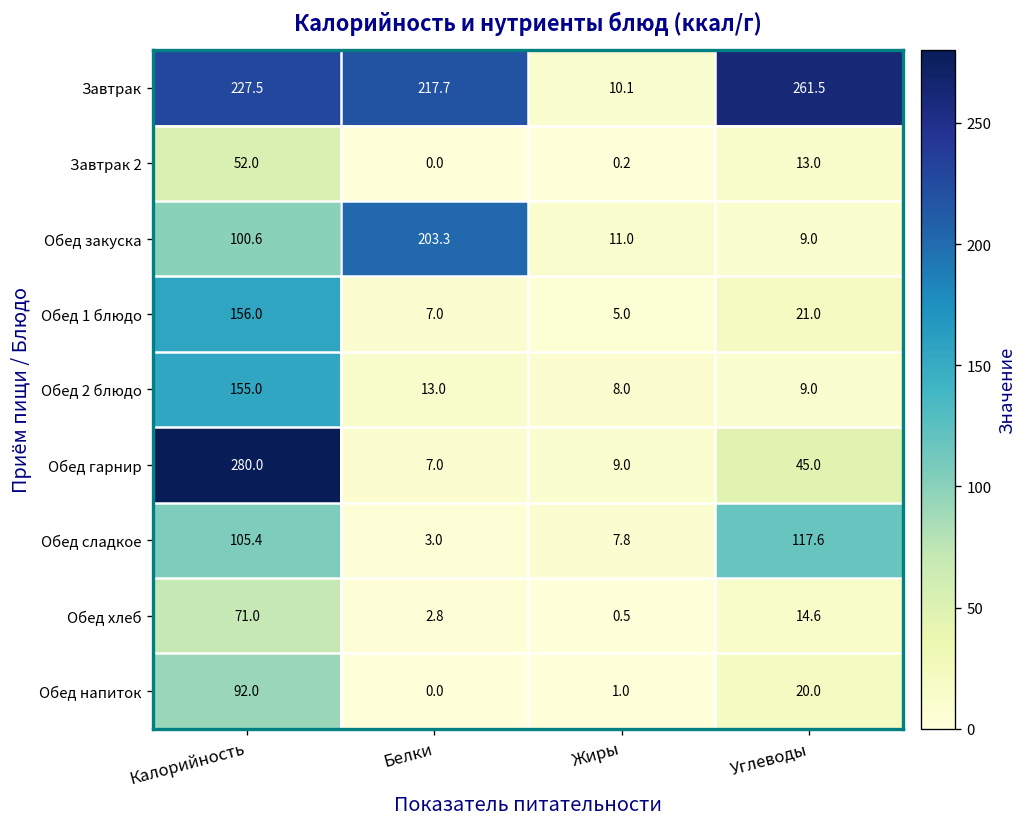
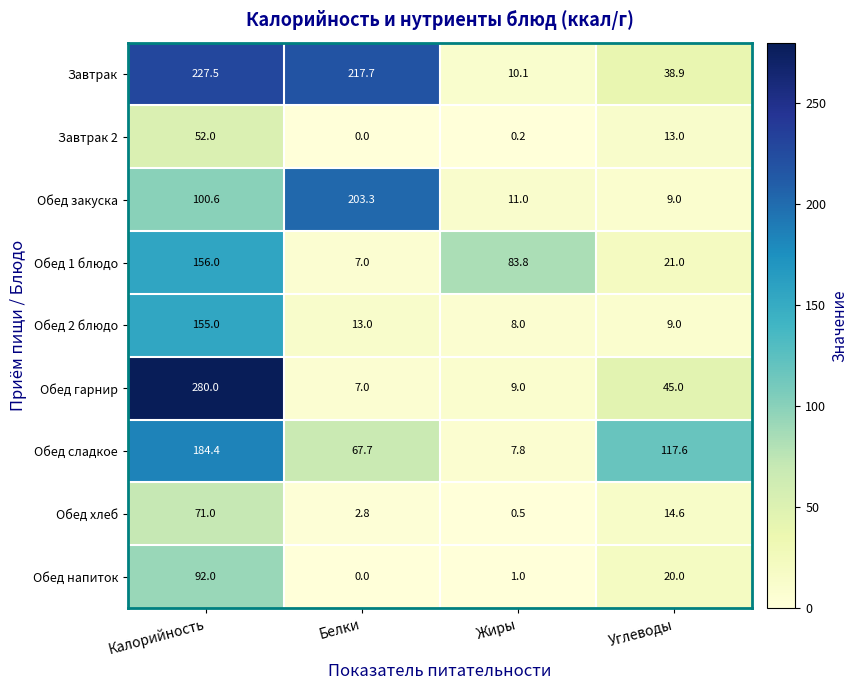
Завтрак, Углеводы: 261.5 -> 38.9
Обед 1 блюдо, Жиры: 5.0 -> 83.8
Обед сладкое, Калорийность: 105.4 -> 184.4
Обед сладкое, Белки: 3.0 -> 67.7
